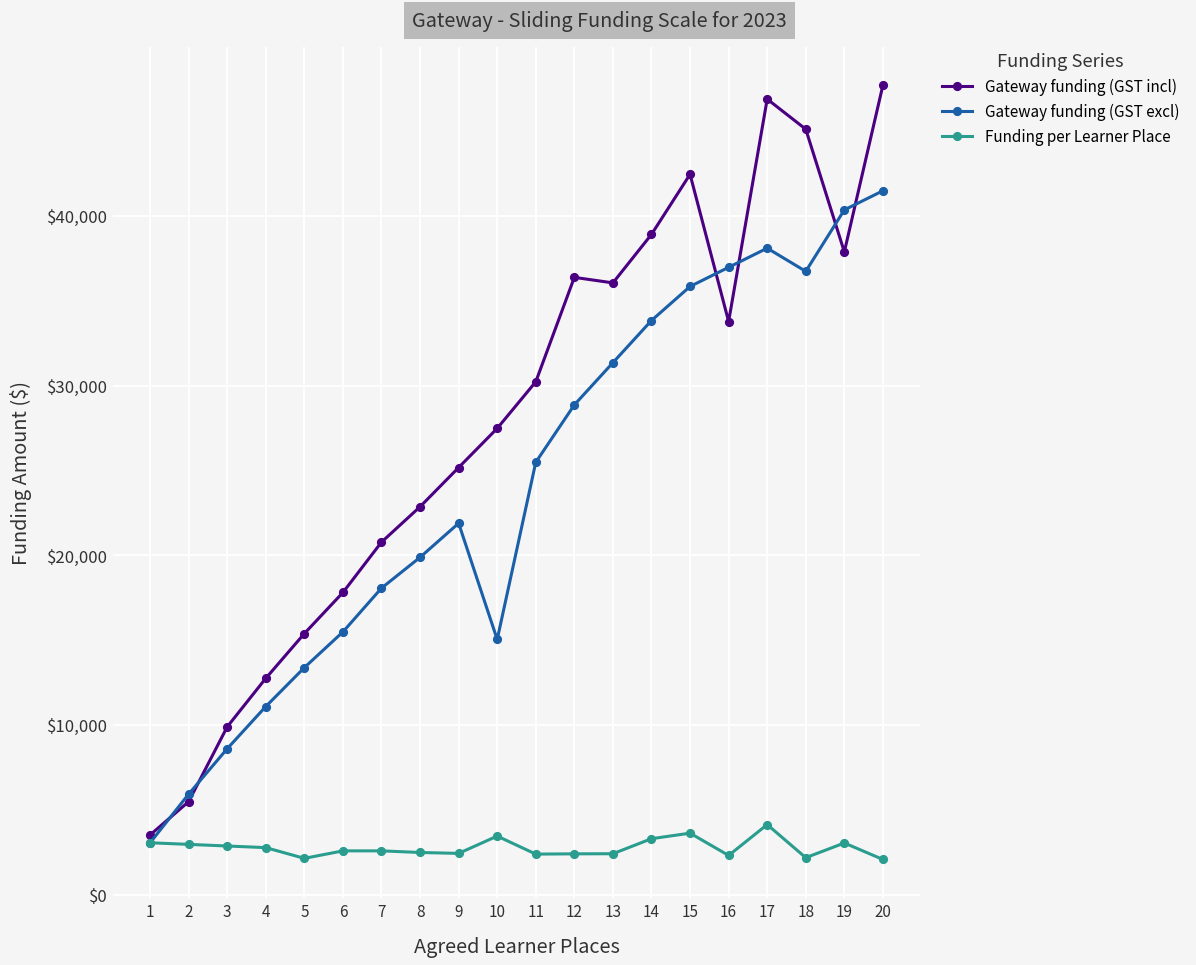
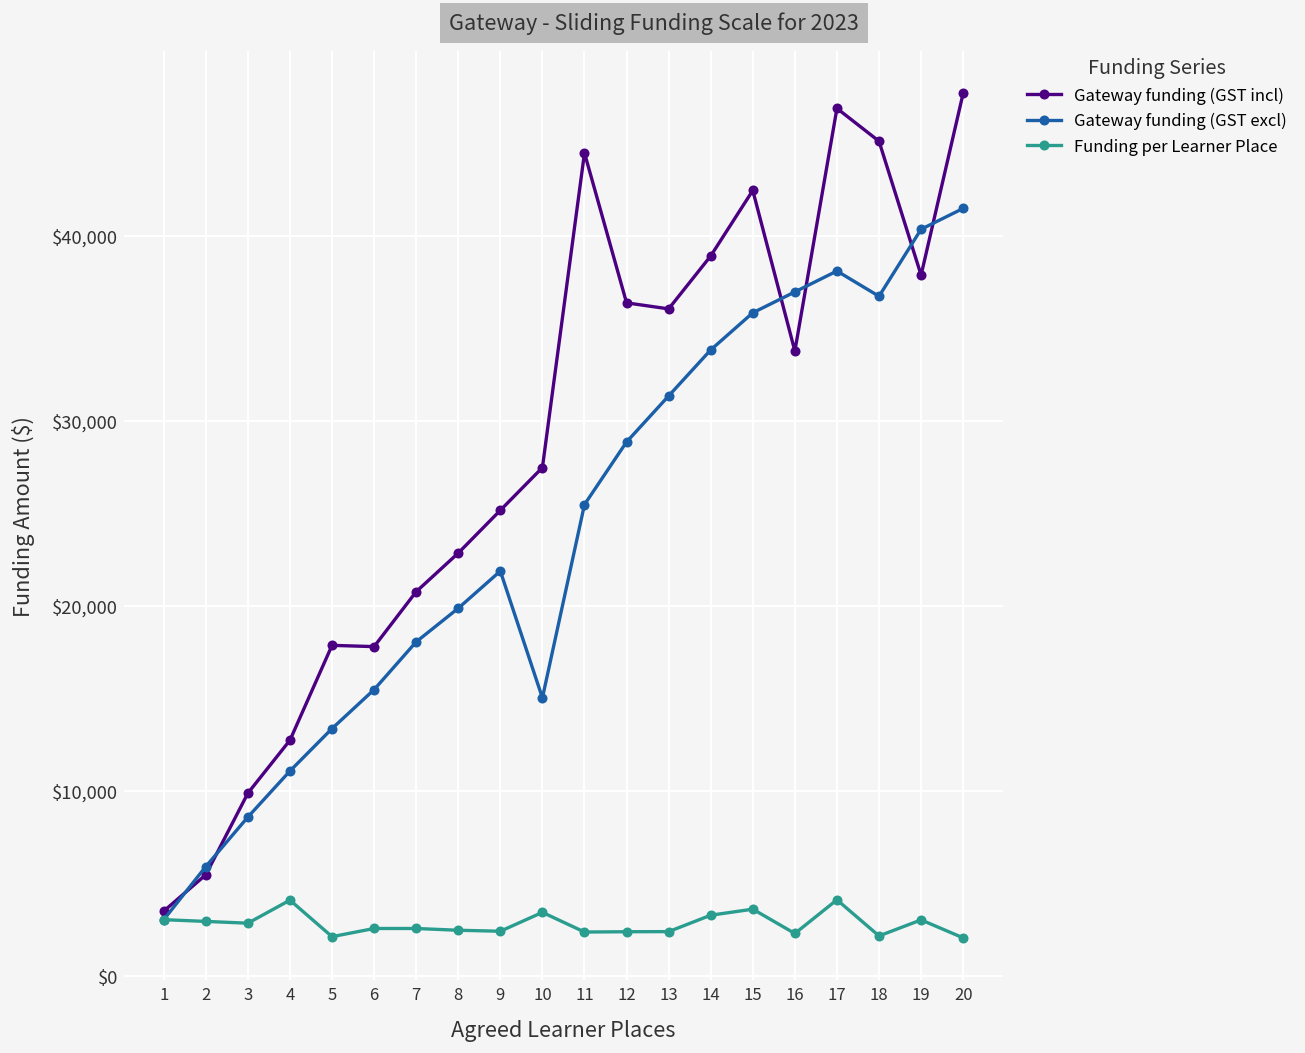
Funding per Learner Place, 4: $2,800 -> $4,100
Gateway funding (GST incl), 5: $15,400 -> $17,900
Gateway funding (GST incl), 11: $30,200 -> $44,500
